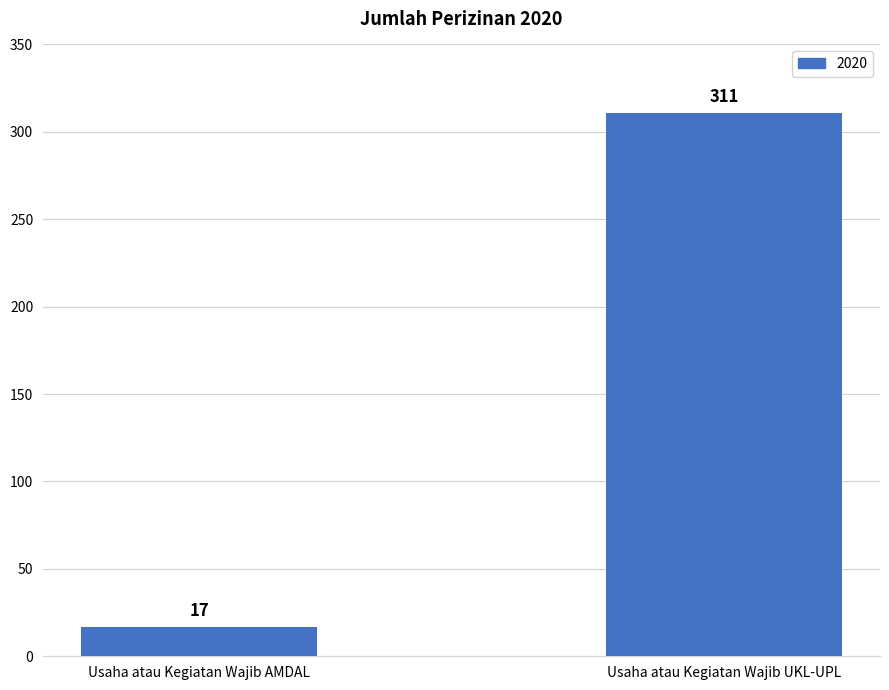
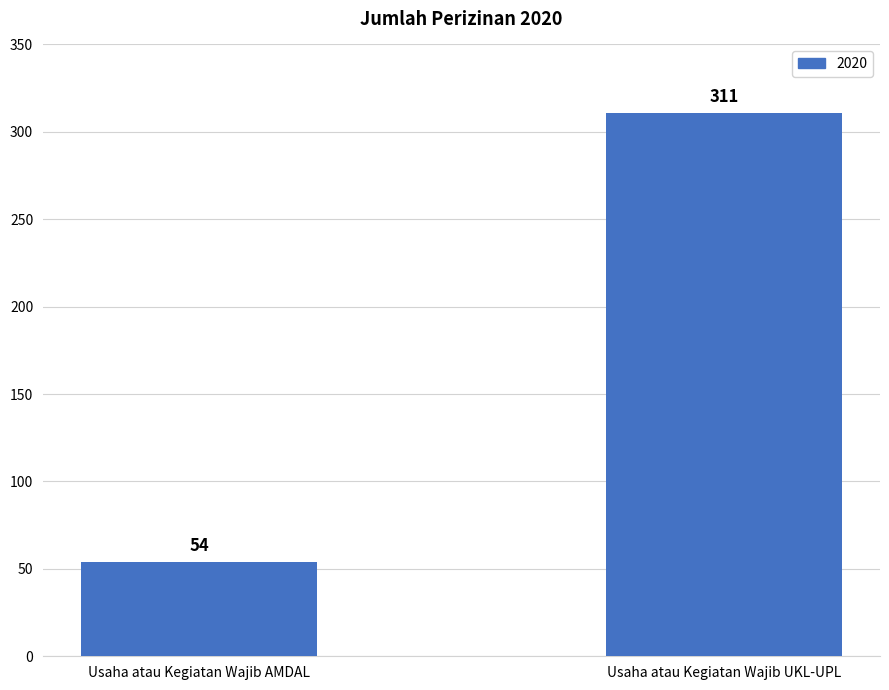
Usaha atau Kegiatan Wajib AMDAL: 17 -> 54
